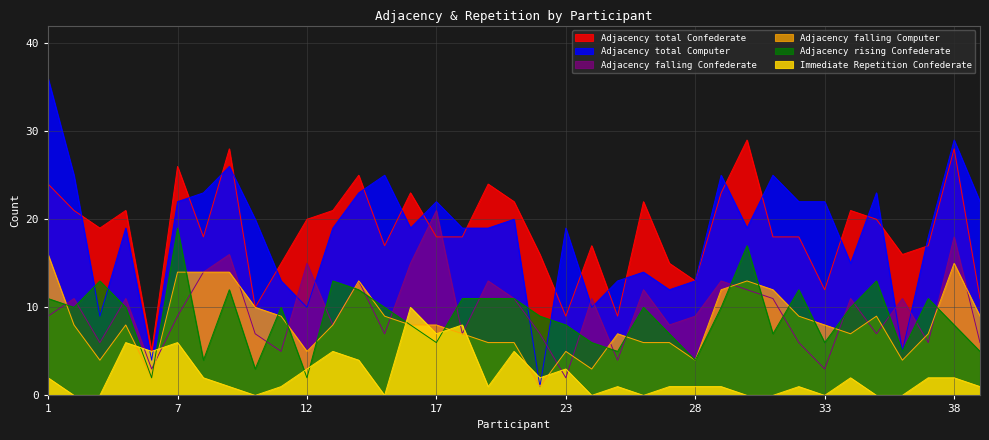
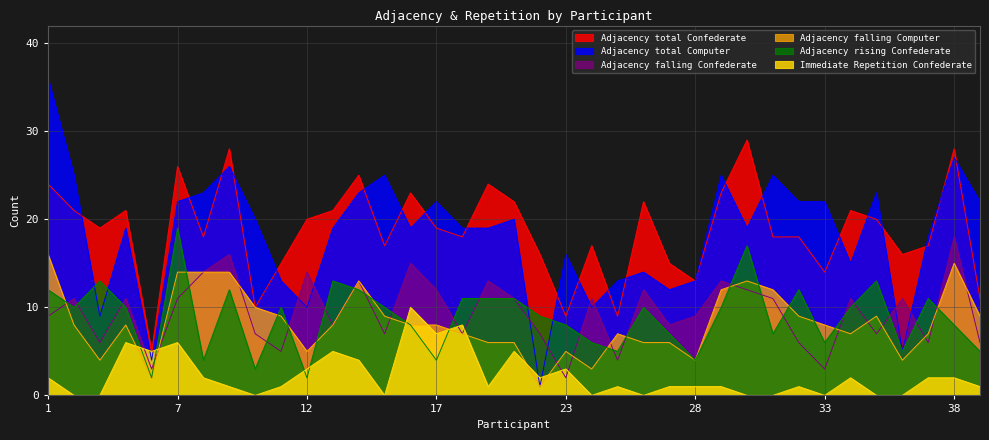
Adjacency rising Confederate, 1: 11 -> 12
Adjacency falling Confederate, 7: 9 -> 11
Adjacency falling Confederate, 12: 15 -> 14
Adjacency total Confederate, 17: 18 -> 19
Adjacency falling Confederate, 17: 21 -> 12
Adjacency rising Confederate, 17: 6 -> 4
Adjacency total Computer, 23: 19 -> 16
Adjacency total Confederate, 33: 12 -> 14
Adjacency total Computer, 38: 29 -> 27
